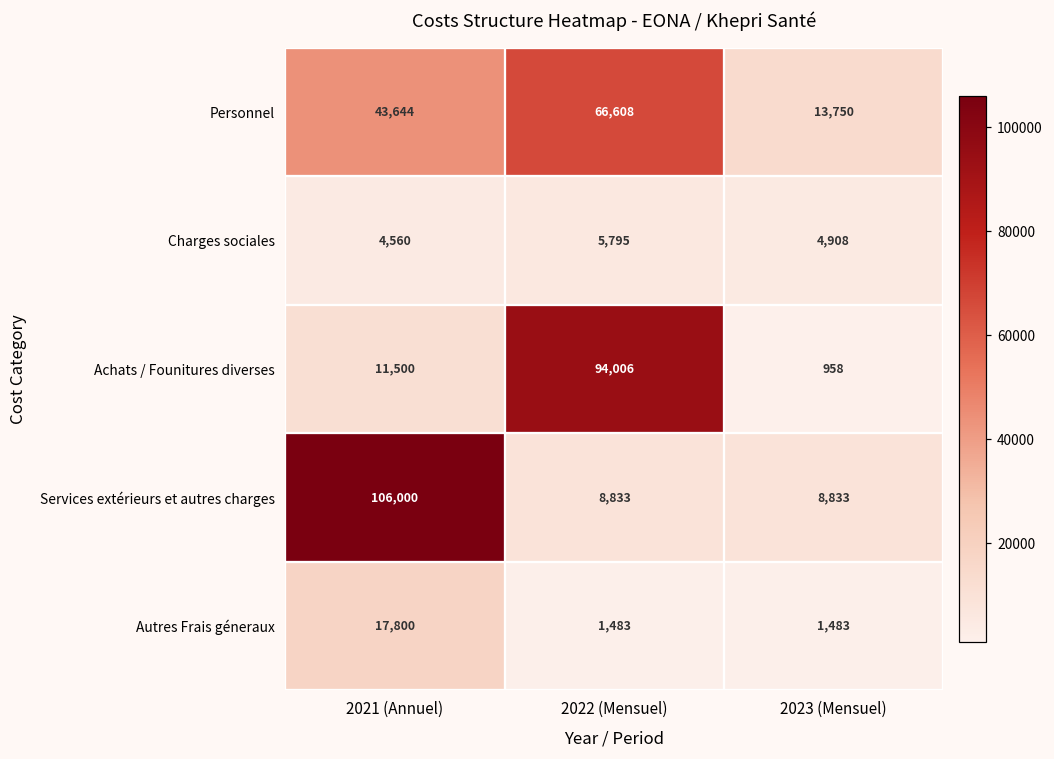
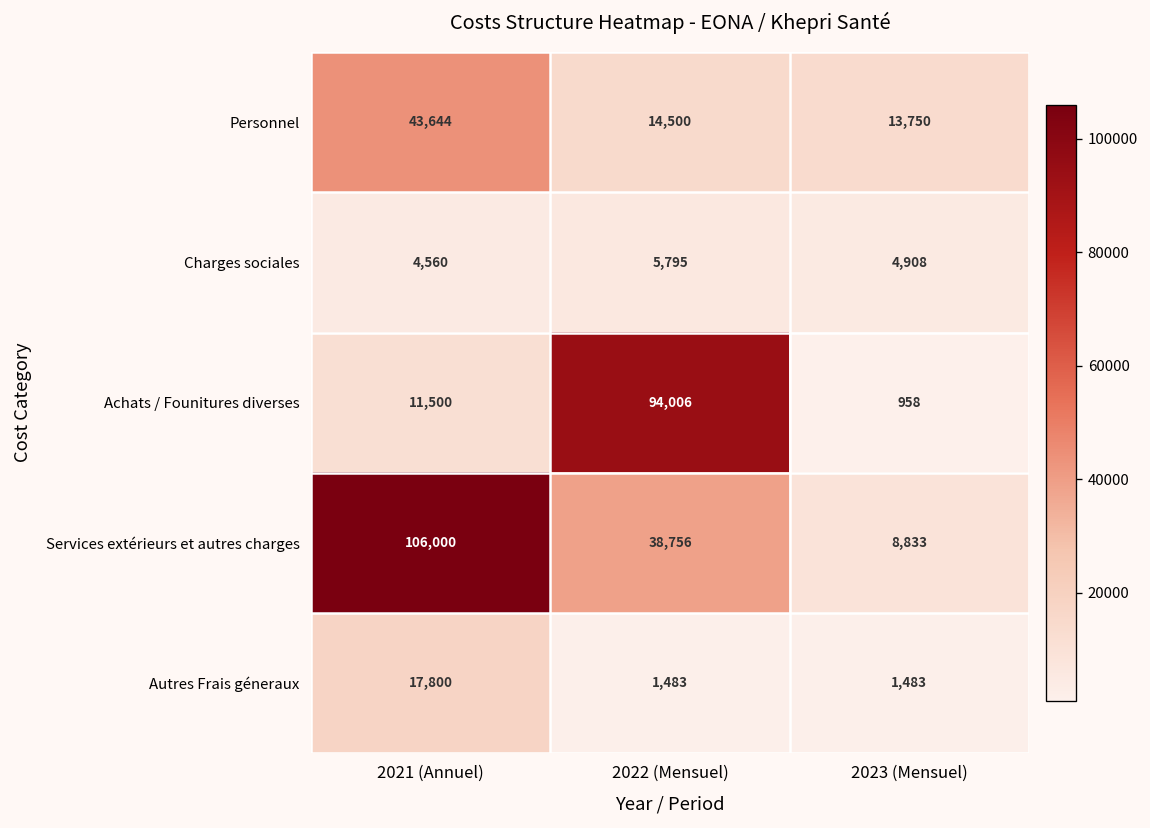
Personnel, 2022 (Mensuel): 66,608 -> 14,500
Services extérieurs et autres charges, 2022 (Mensuel): 8,833 -> 38,756
